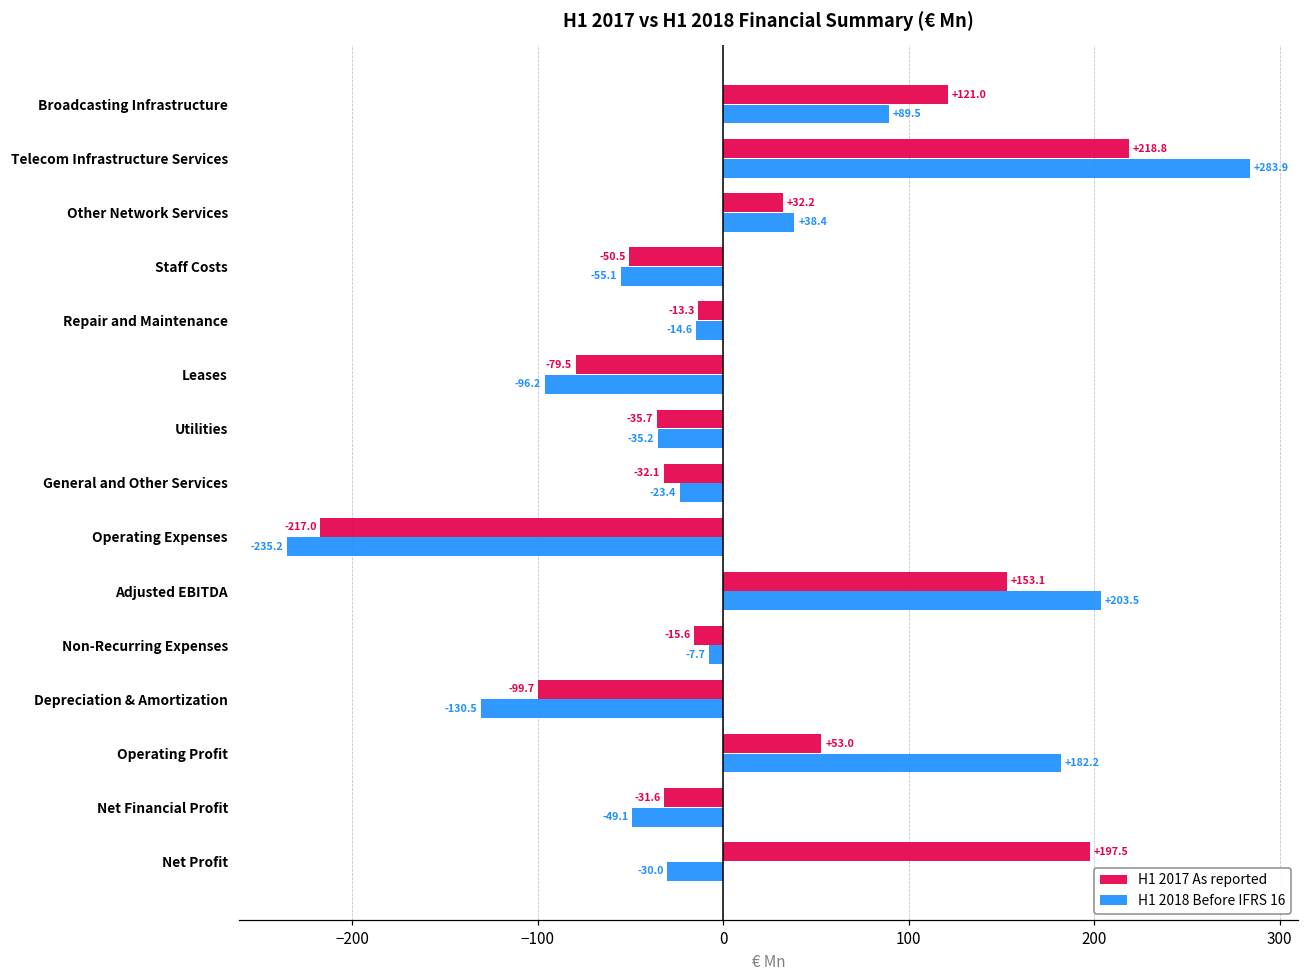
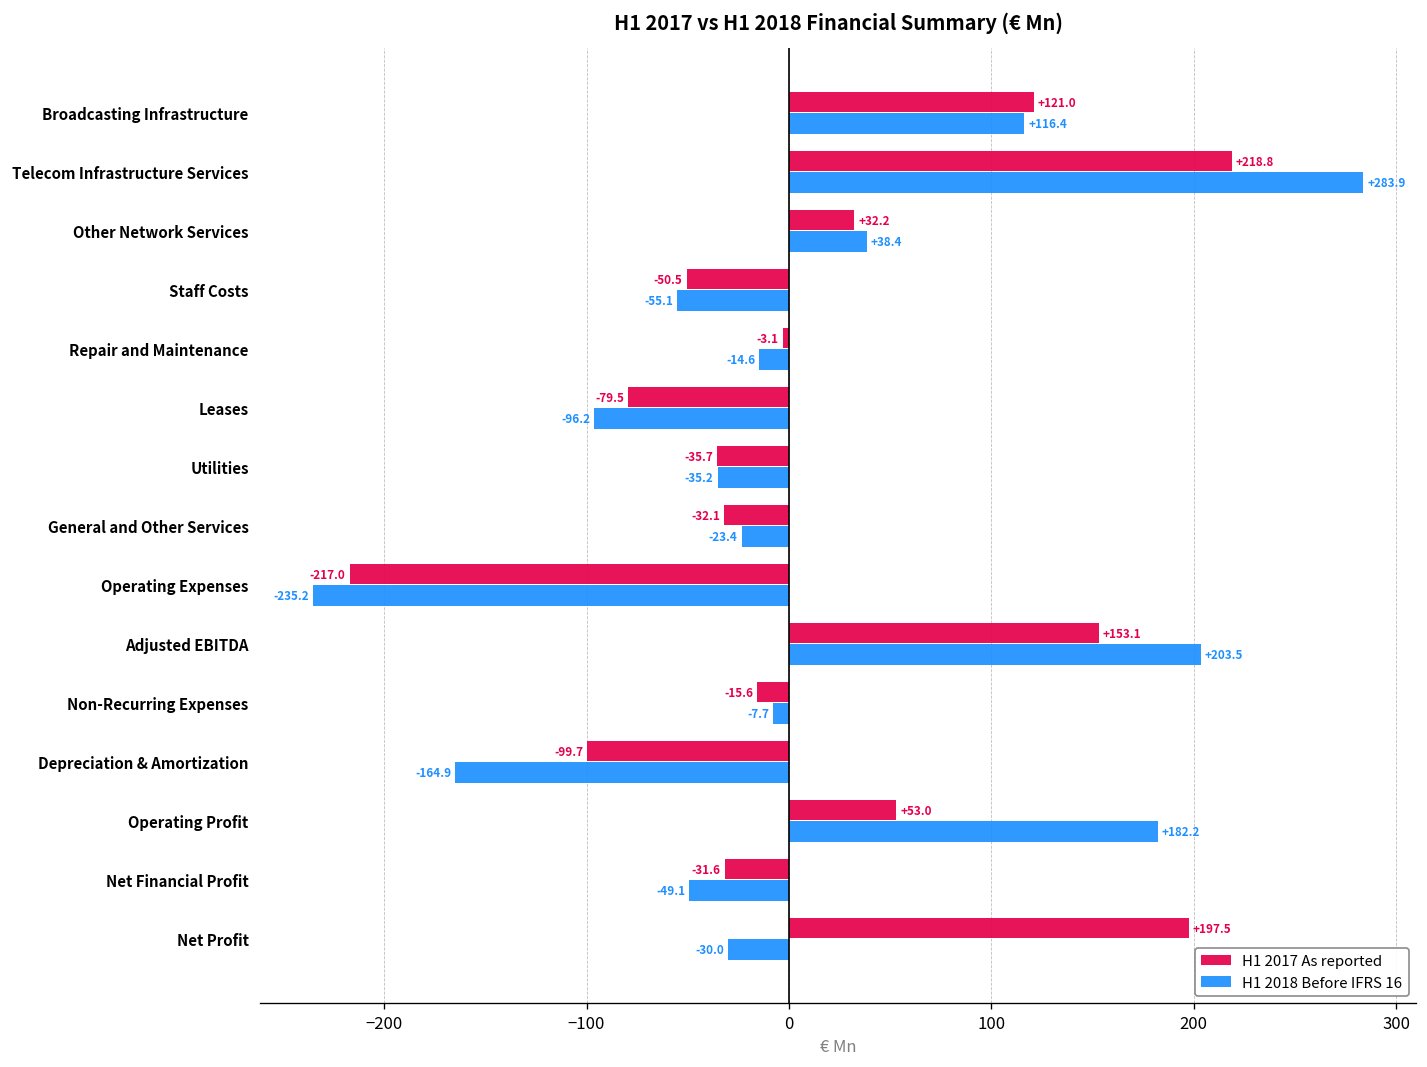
H1 2018 Before IFRS 16, Broadcasting Infrastructure: +89.5 -> +116.4
H1 2017 As reported, Repair and Maintenance: -13.3 -> -3.1
H1 2018 Before IFRS 16, Depreciation & Amortization: -130.5 -> -164.9
